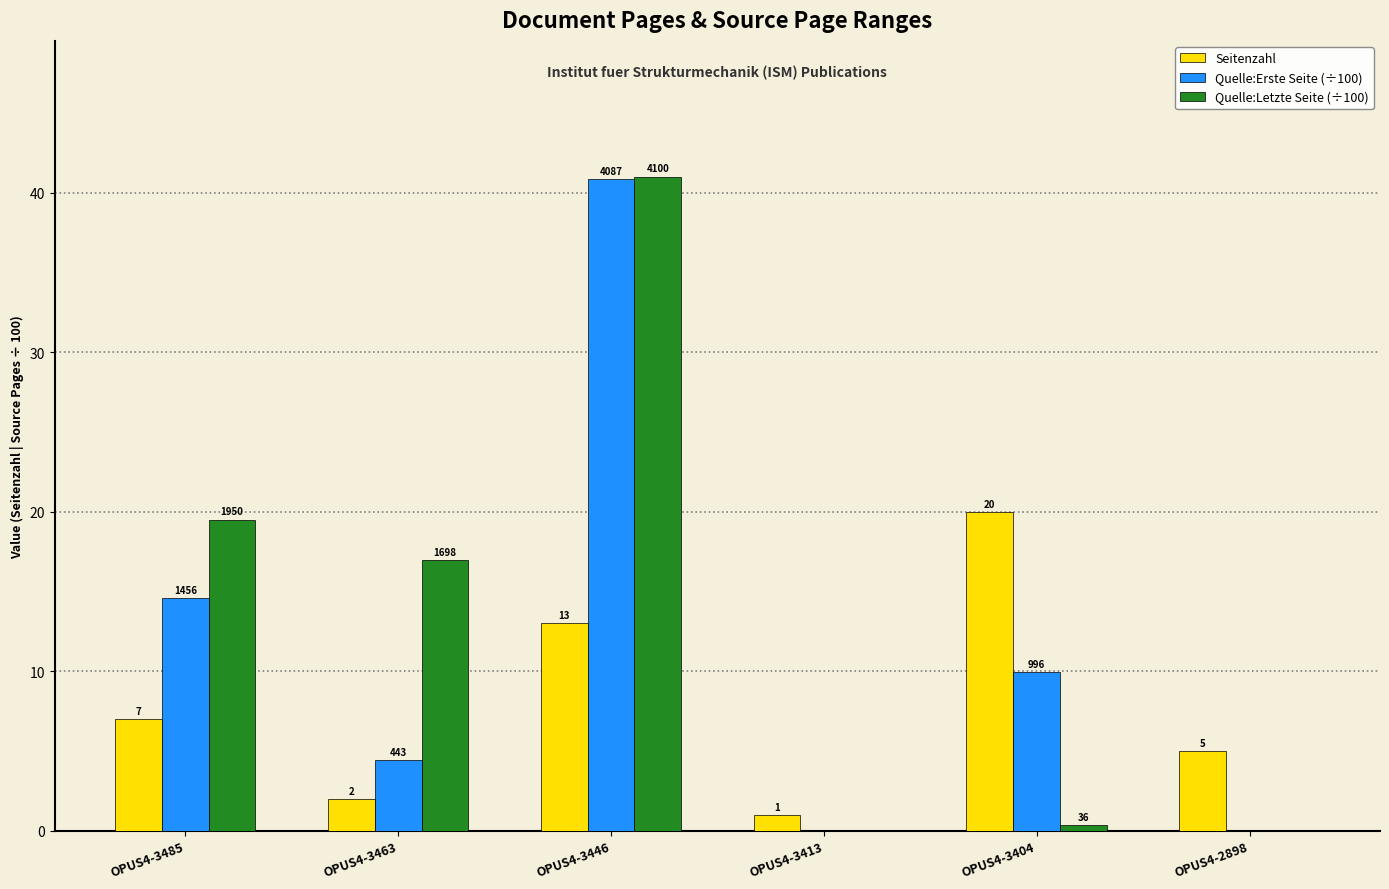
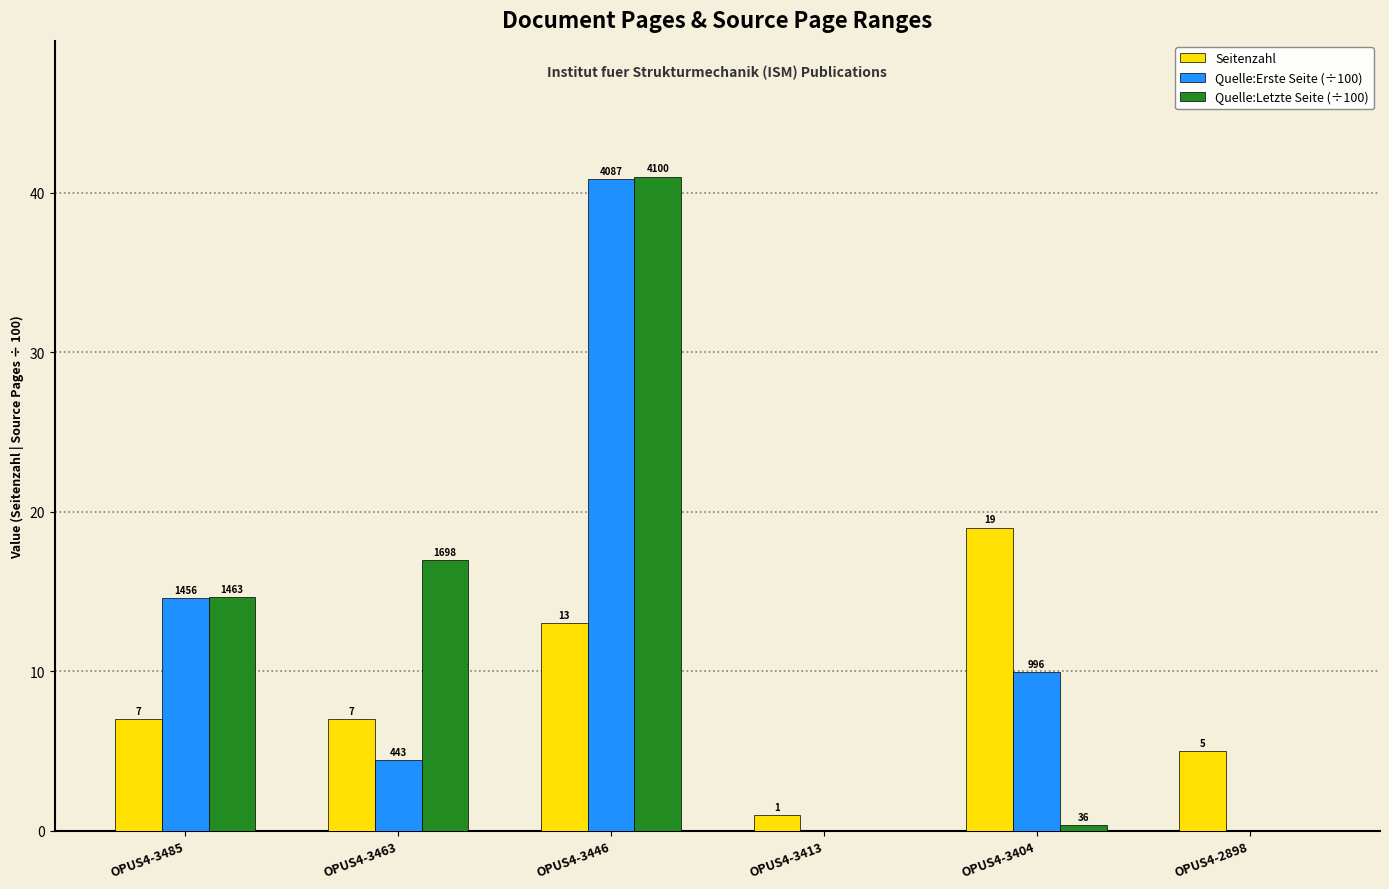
Quelle:Letzte Seite (÷100), OPUS4-3485: 1950 -> 1463
Seitenzahl, OPUS4-3463: 2 -> 7
Seitenzahl, OPUS4-3404: 20 -> 19
